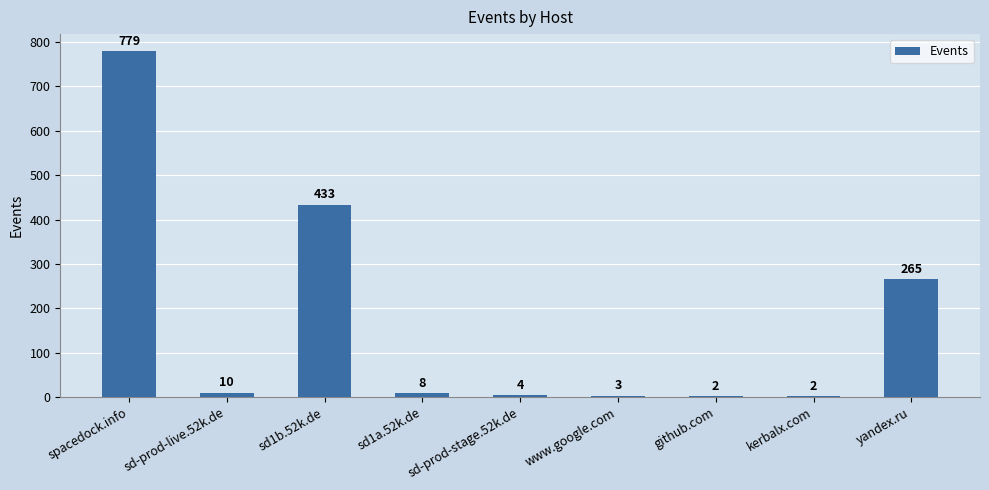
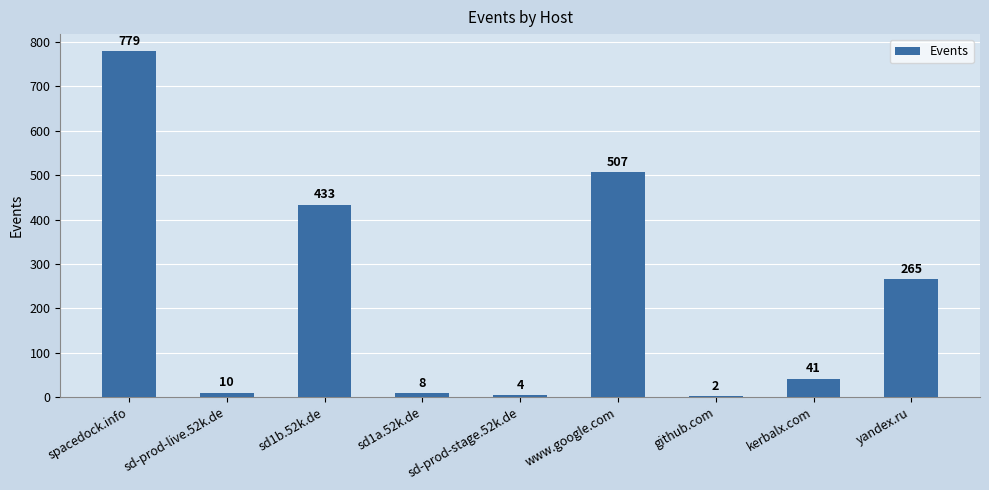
www.google.com: 3 -> 507
kerbalx.com: 2 -> 41
